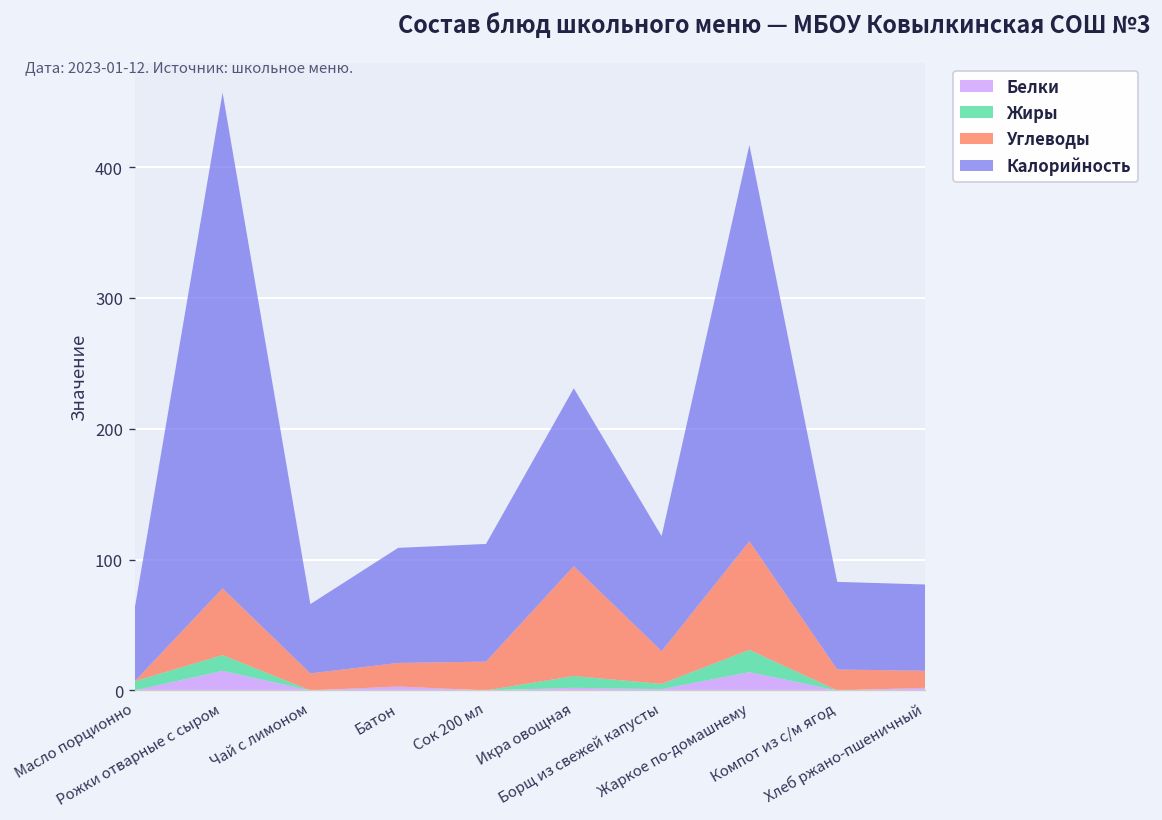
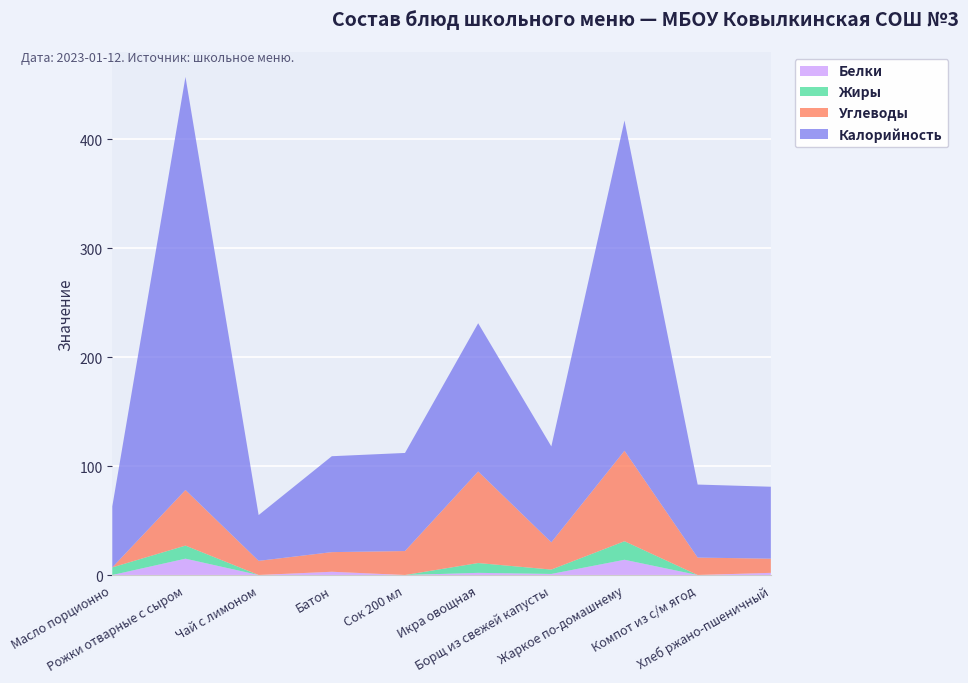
Калорийность, Чай с лимоном: 53 -> 42
